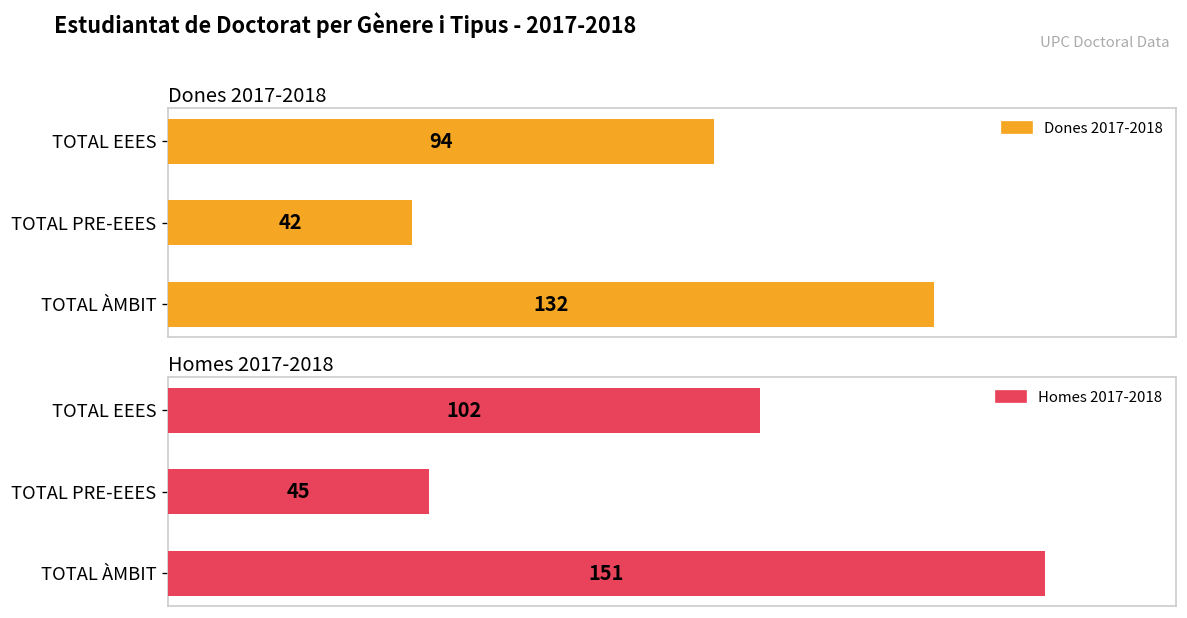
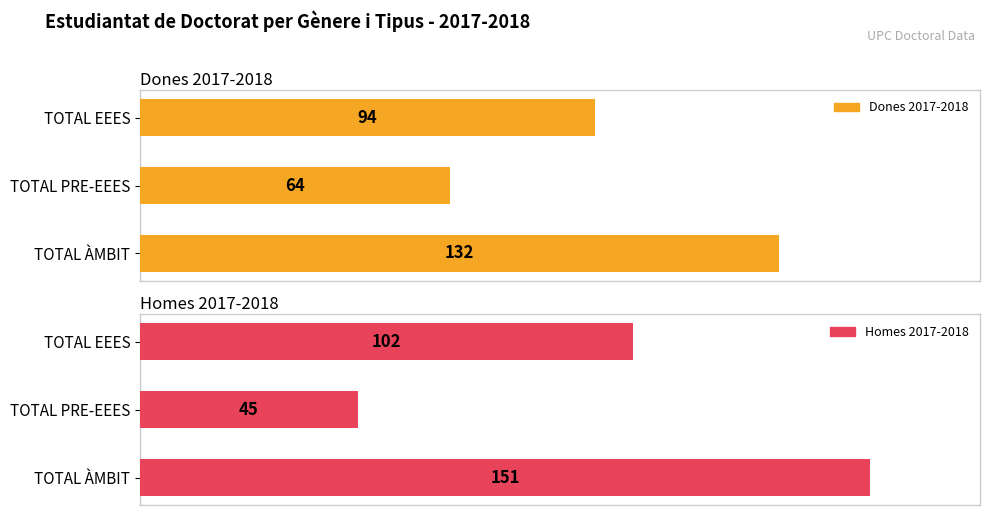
Dones 2017-2018, TOTAL PRE-EEES: 42 -> 64
